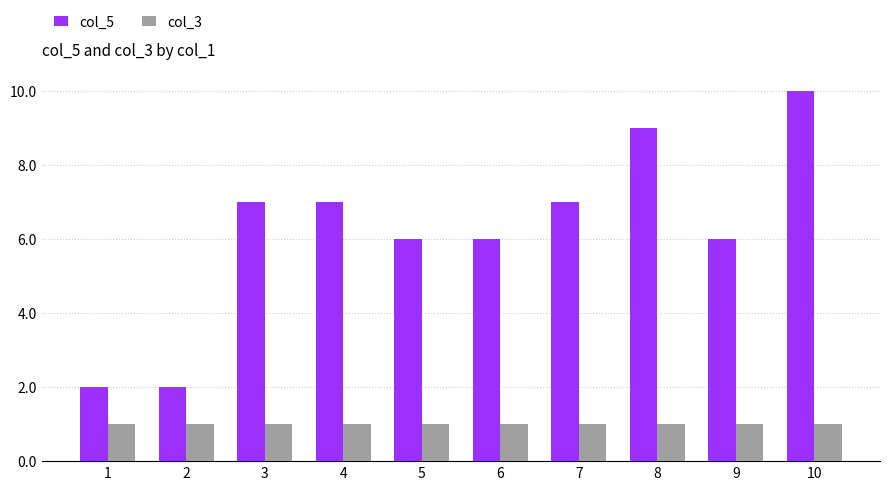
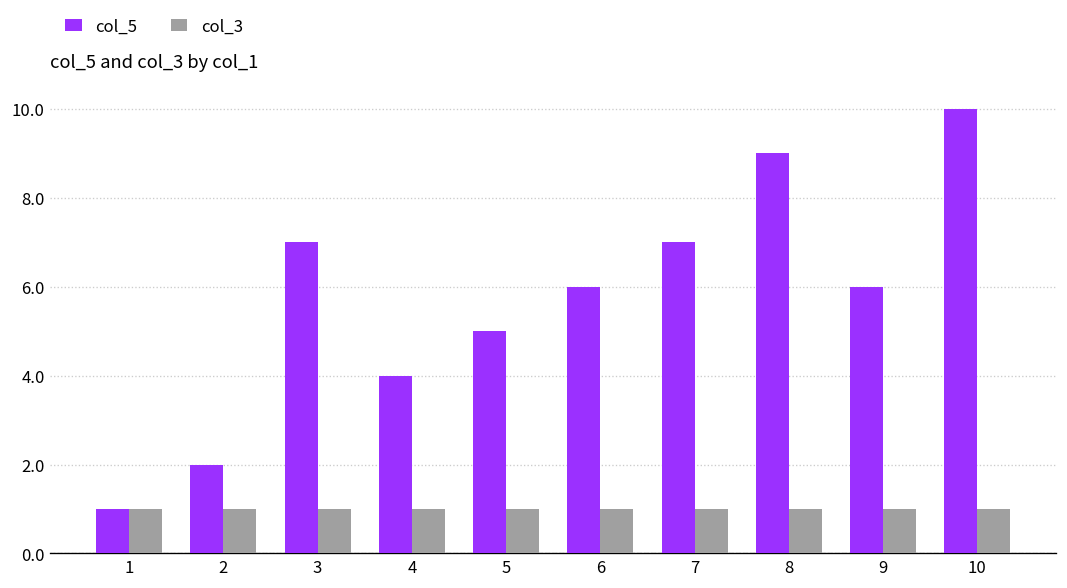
col_5, 1: 2 -> 1
col_5, 4: 7 -> 4
col_5, 5: 6 -> 5
